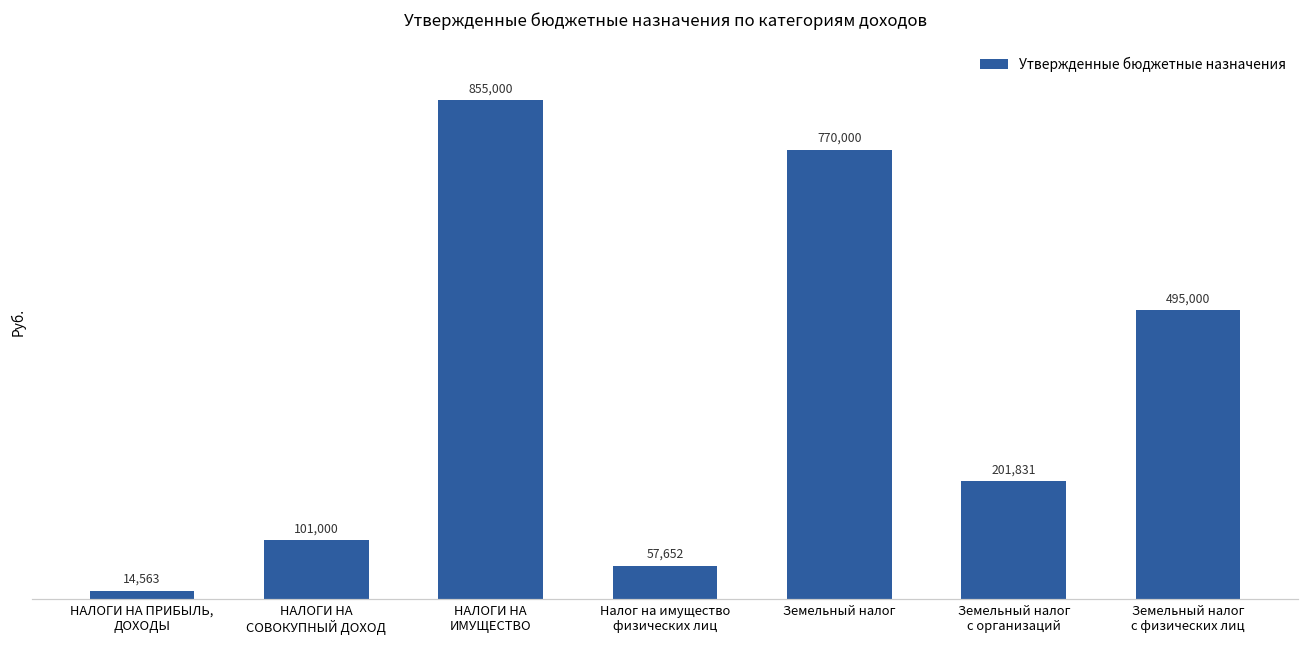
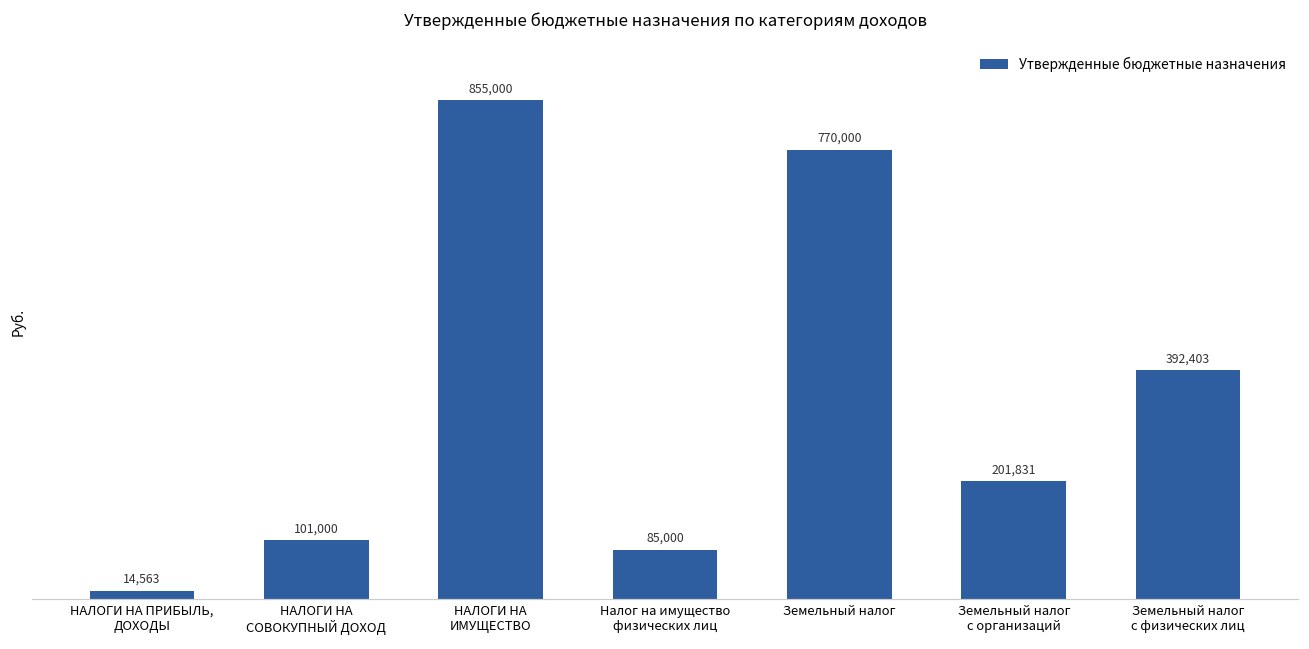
Налог на имущество физических лиц: 57,652 -> 85,000
Земельный налог с физических лиц: 495,000 -> 392,403
